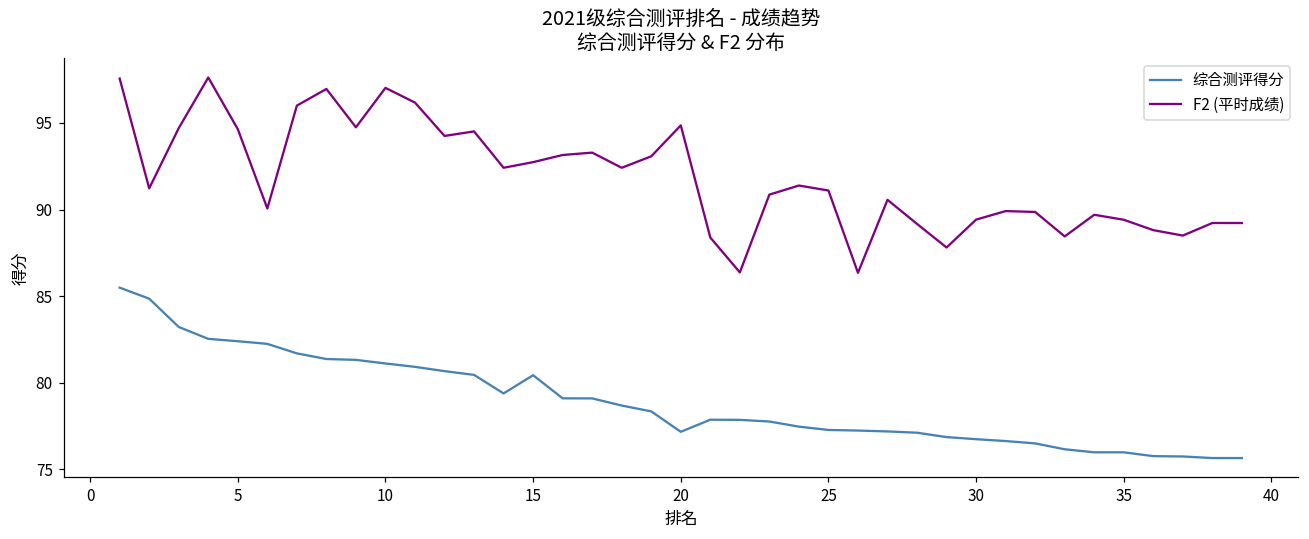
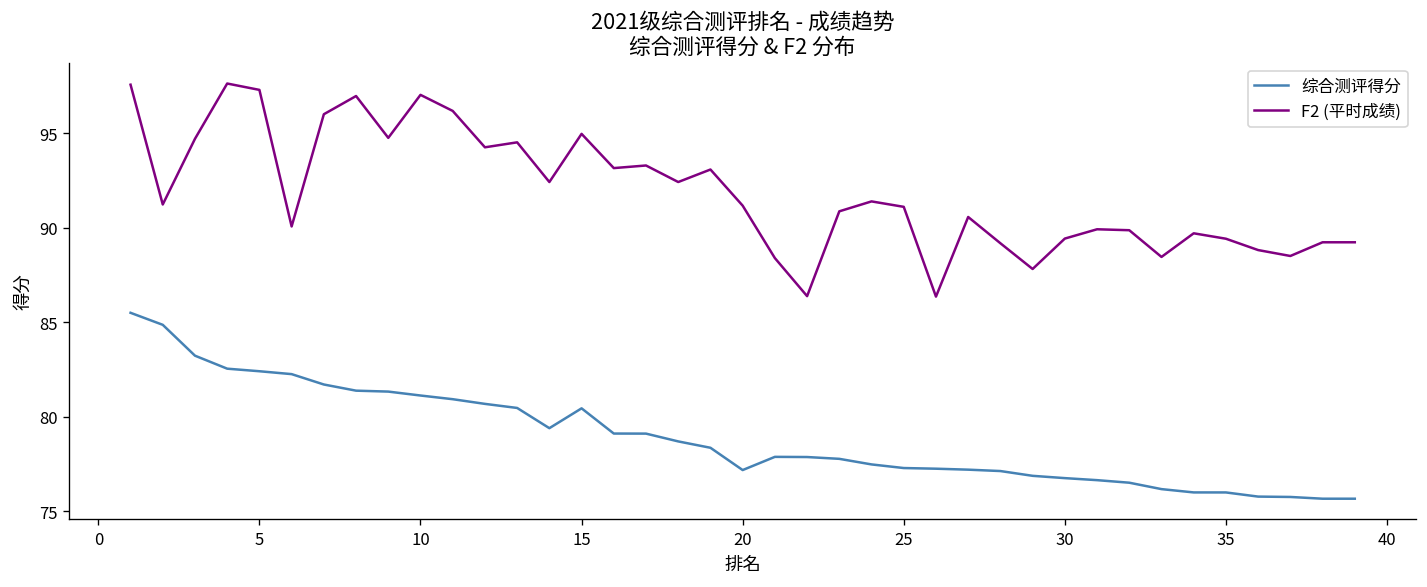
F2 (平时成绩), 5: 94.6 -> 97.3
F2 (平时成绩), 15: 92.7 -> 95.0
F2 (平时成绩), 20: 94.9 -> 91.2
